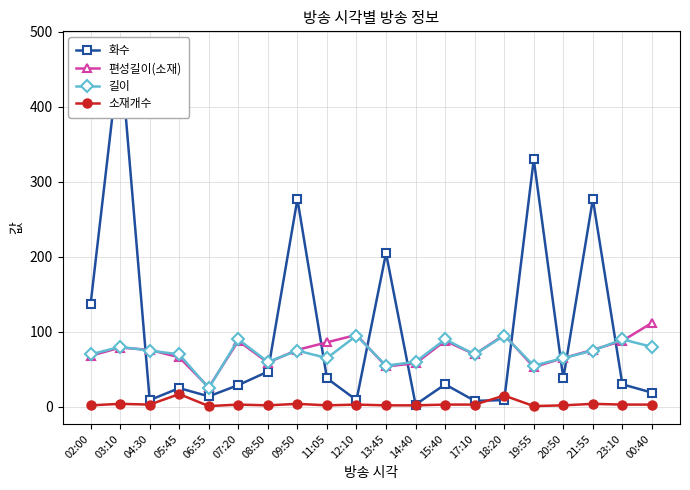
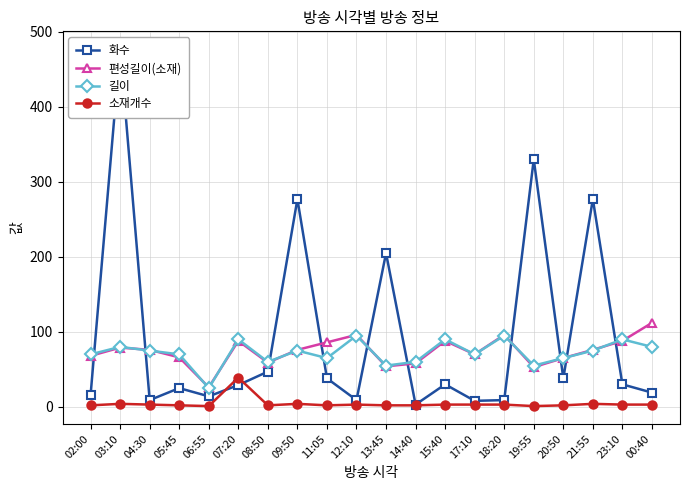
화수, 02:00: 140 -> 20
소재개수, 05:45: 20 -> 0
소재개수, 07:20: 0 -> 40
소재개수, 18:20: 20 -> 0
